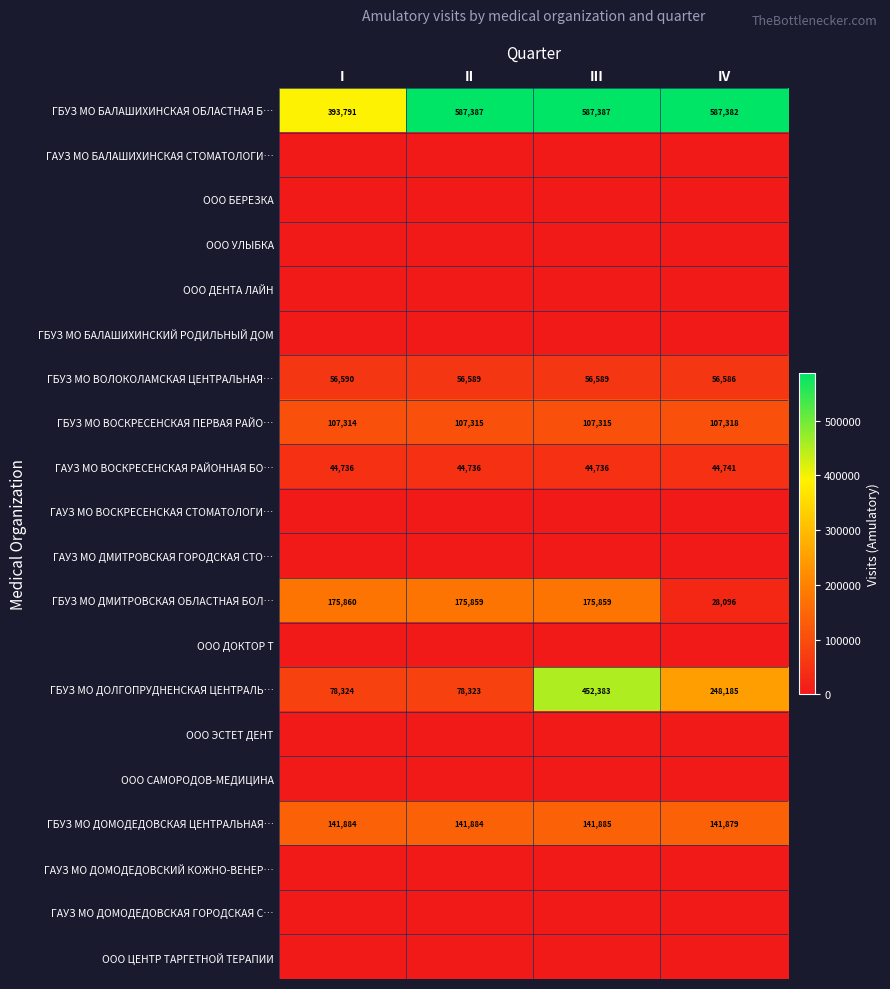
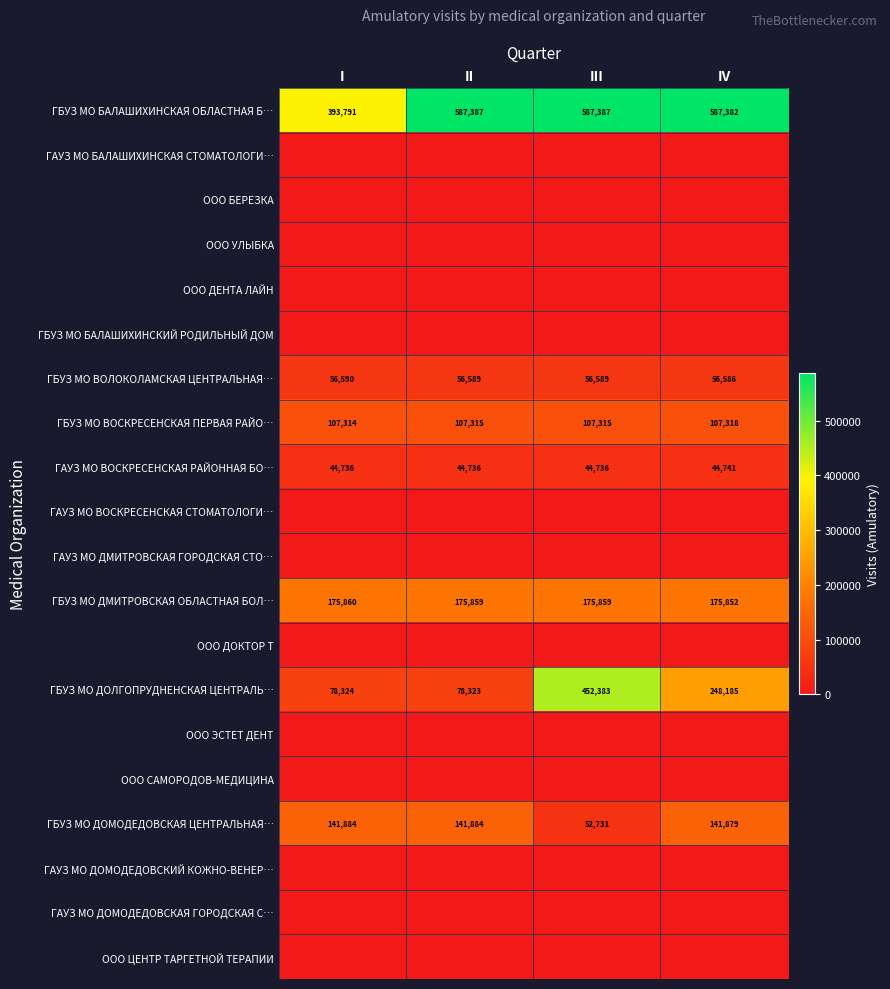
ГБУЗ МО ДМИТРОВСКАЯ ОБЛАСТНАЯ БОЛ…, IV: 28,096 -> 175,852
ГБУЗ МО ДОМОДЕДОВСКАЯ ЦЕНТРАЛЬНАЯ…, III: 141,885 -> 52,731
